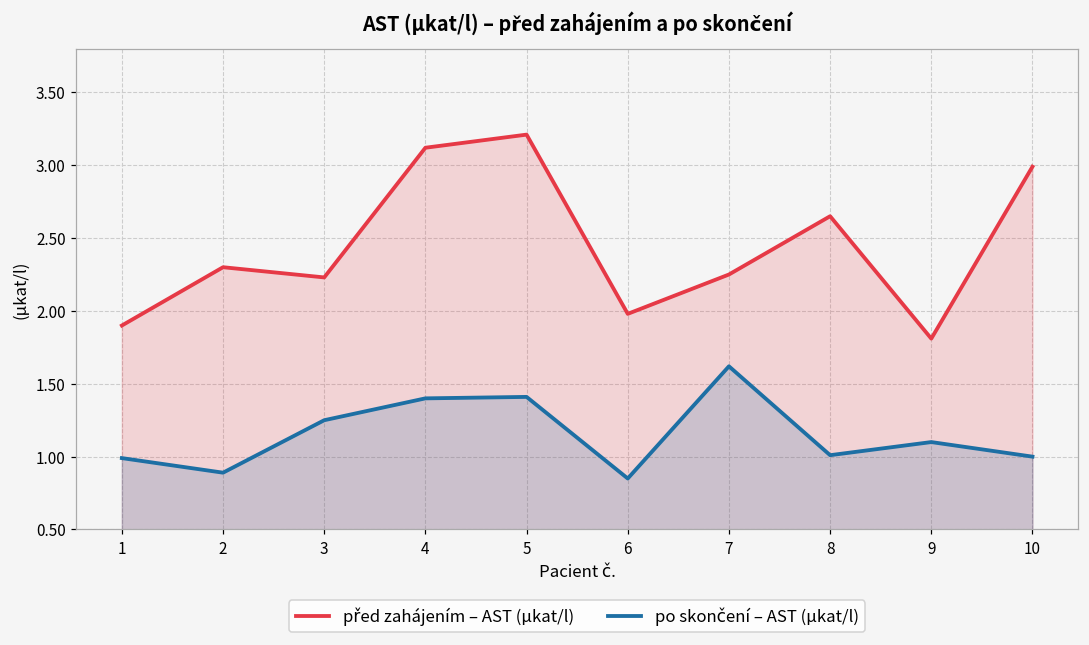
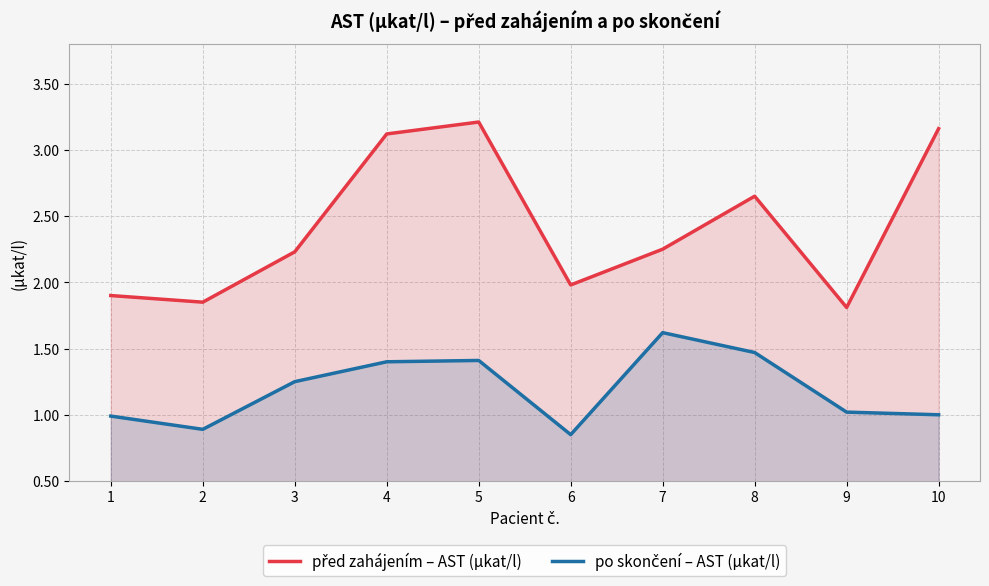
před zahájením – AST (µkat/l), 2: 2.30 -> 1.85
po skončení – AST (µkat/l), 8: 1.01 -> 1.47
po skončení – AST (µkat/l), 9: 1.10 -> 1.02
před zahájením – AST (µkat/l), 10: 2.99 -> 3.16
